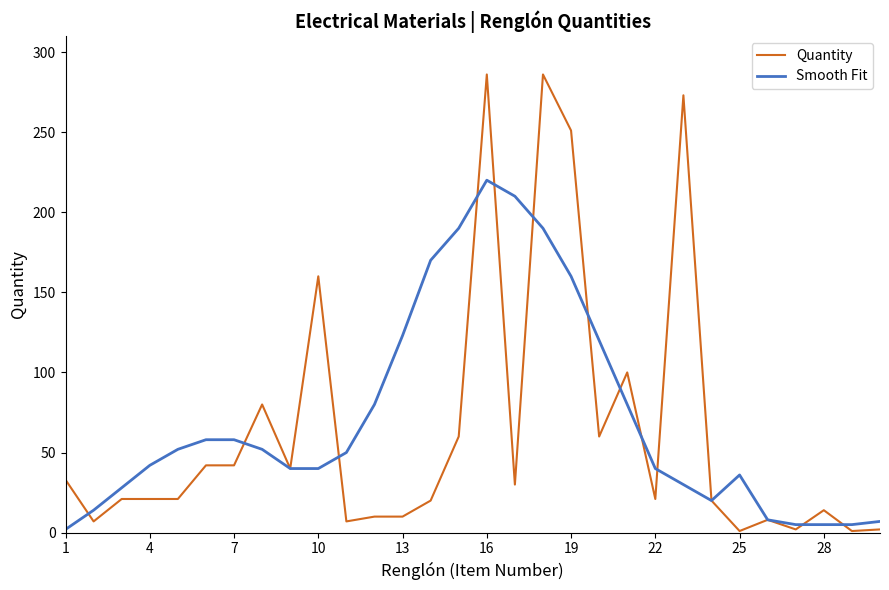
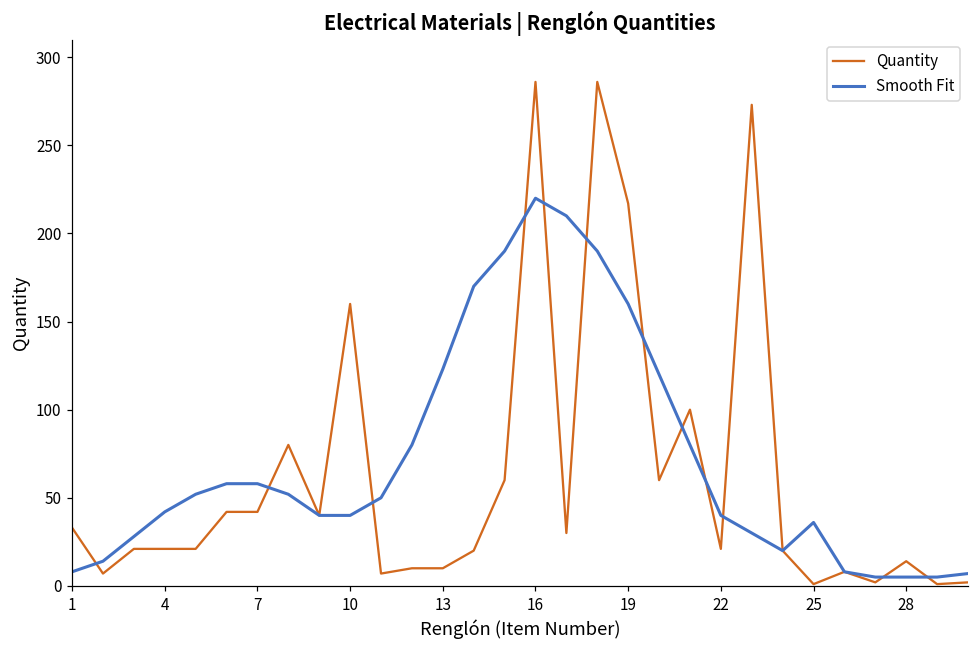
Smooth Fit, 1: 2 -> 8
Quantity, 19: 251 -> 217
